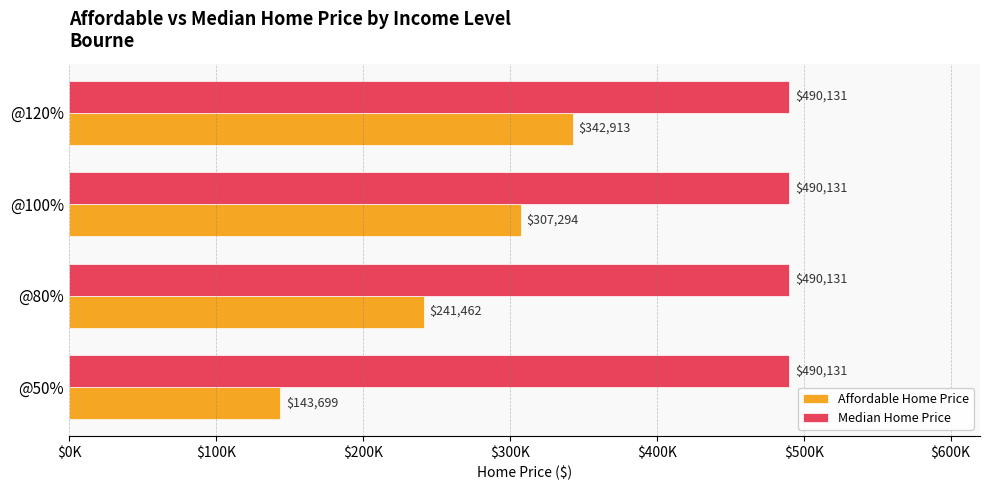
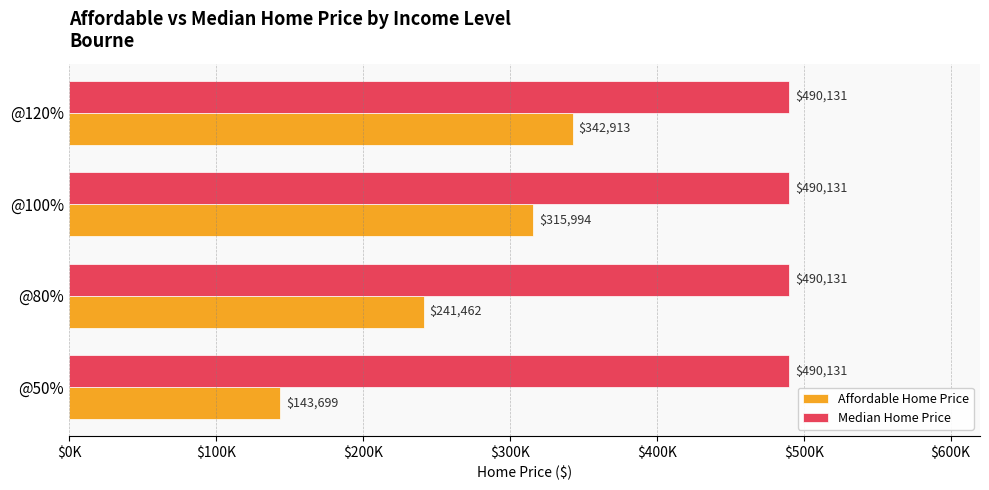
Affordable Home Price, @100%: $307,294 -> $315,994
